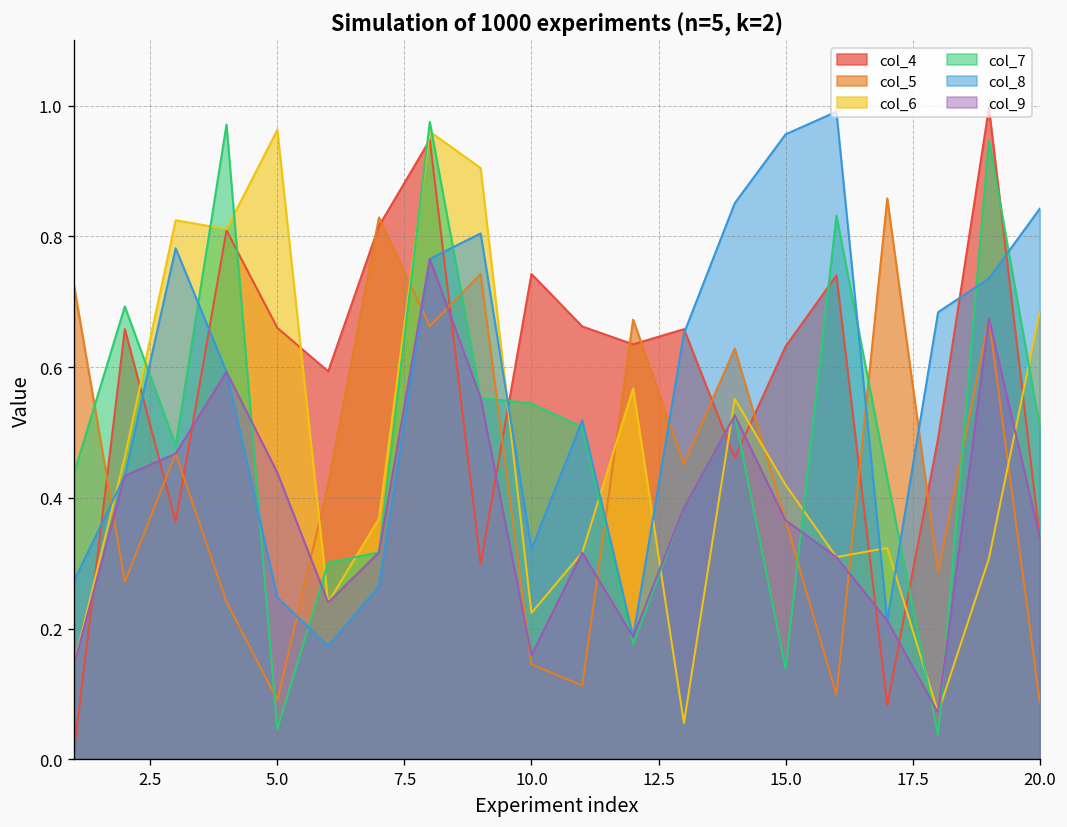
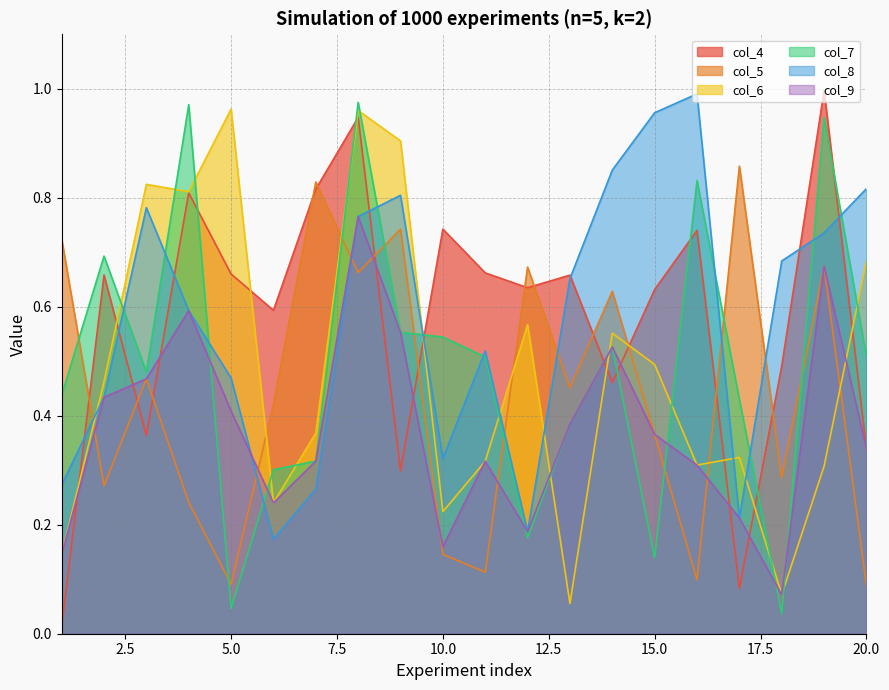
col_8, 5.0: 0.25 -> 0.47
col_9, 5.0: 0.44 -> 0.41
col_6, 15.0: 0.42 -> 0.49
col_8, 20.0: 0.84 -> 0.82
